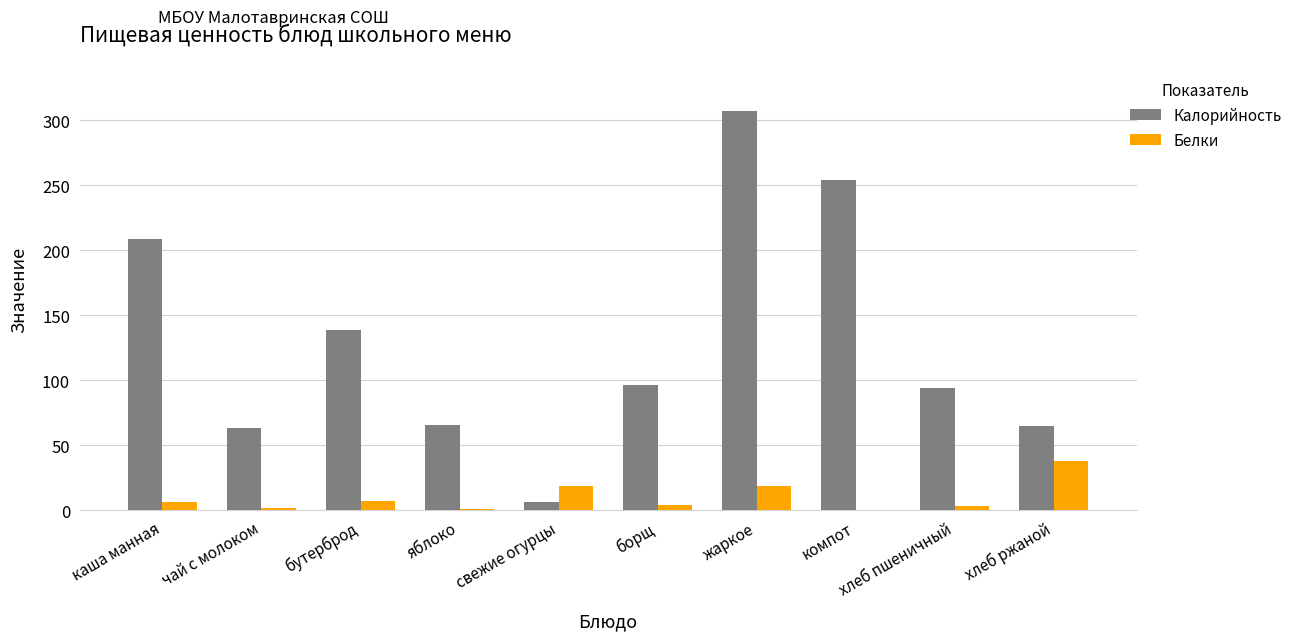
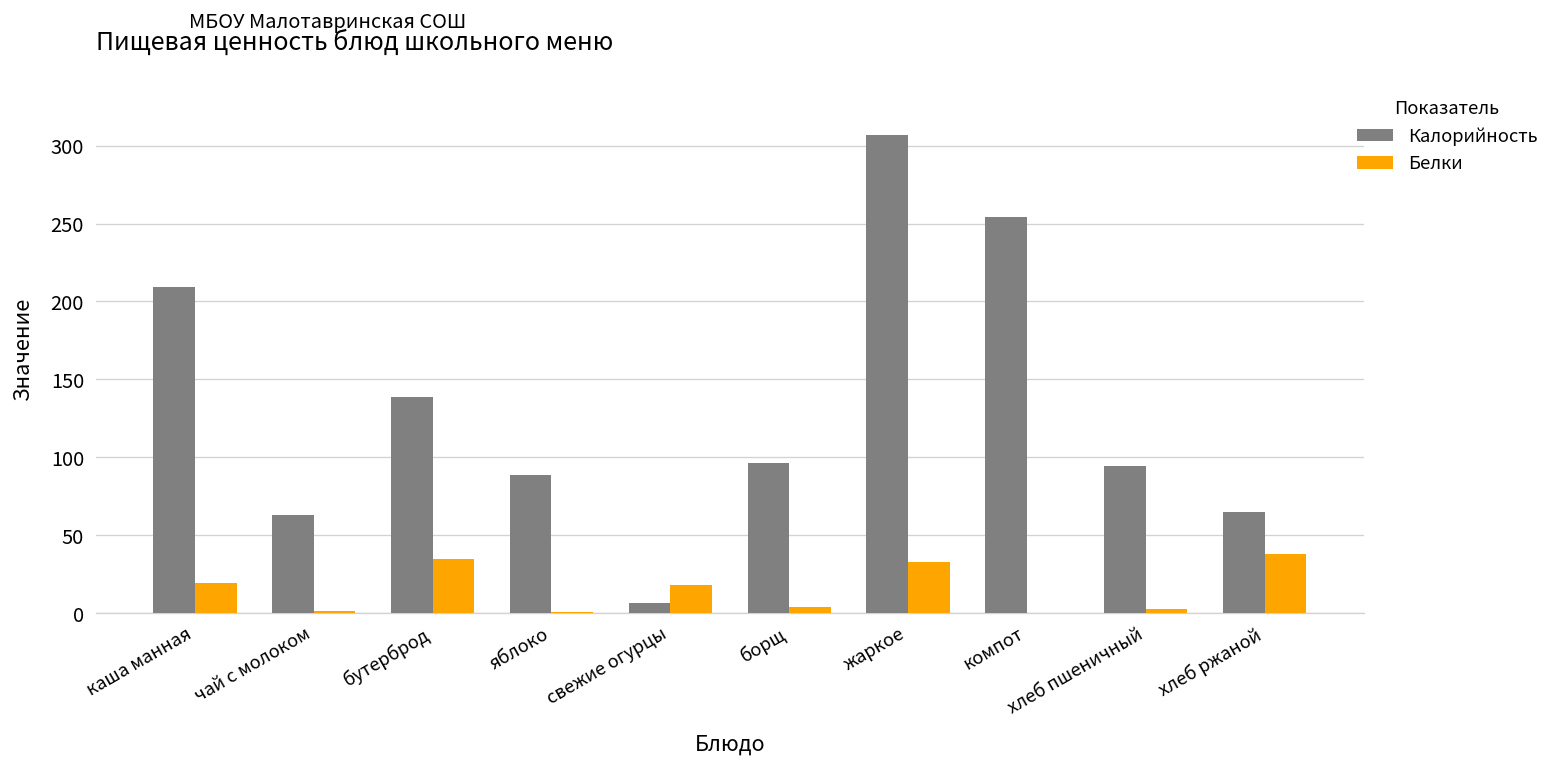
Белки, каша манная: 6 -> 19
Белки, бутерброд: 7 -> 35
Калорийность, яблоко: 66 -> 89
Белки, жаркое: 19 -> 33
